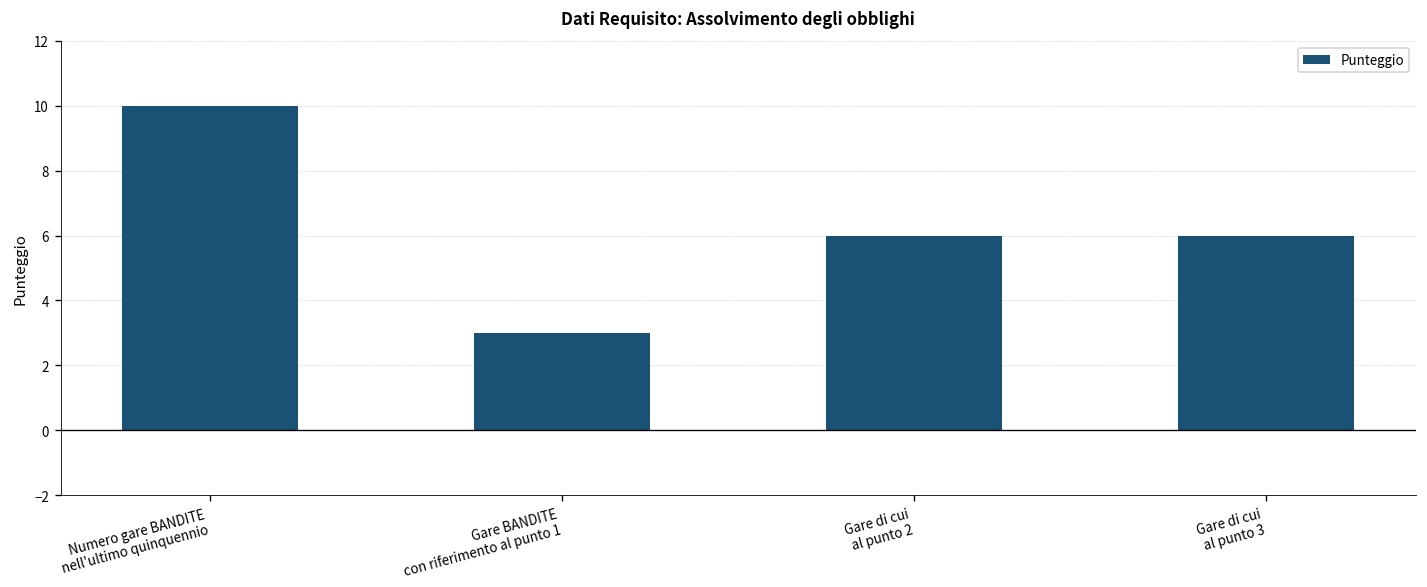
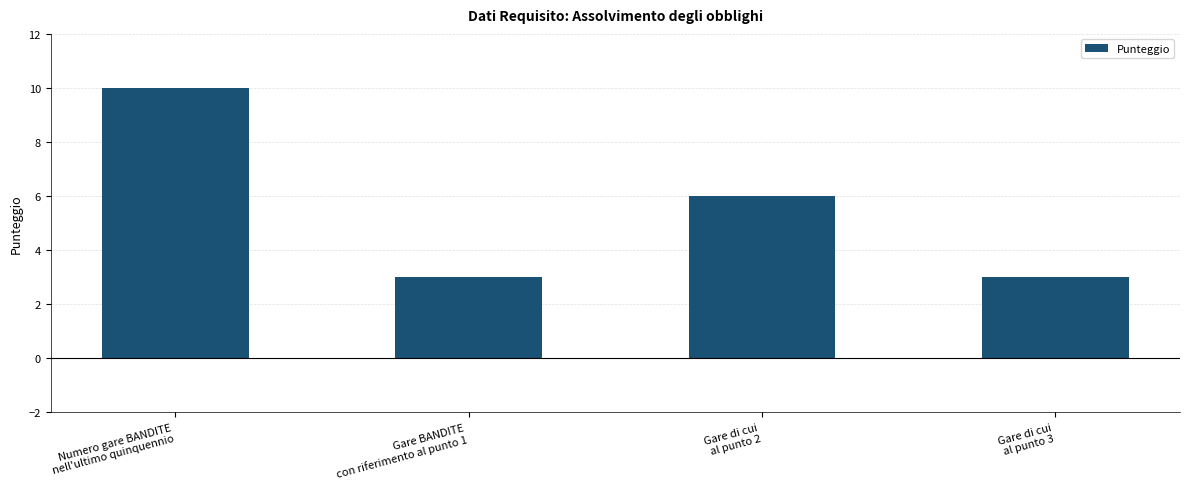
Gare di cui al punto 3: 6 -> 3
